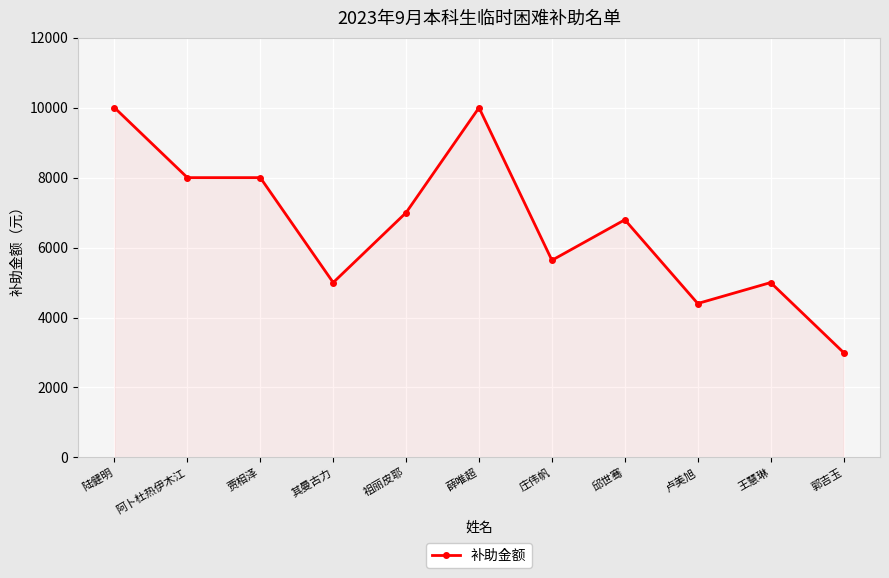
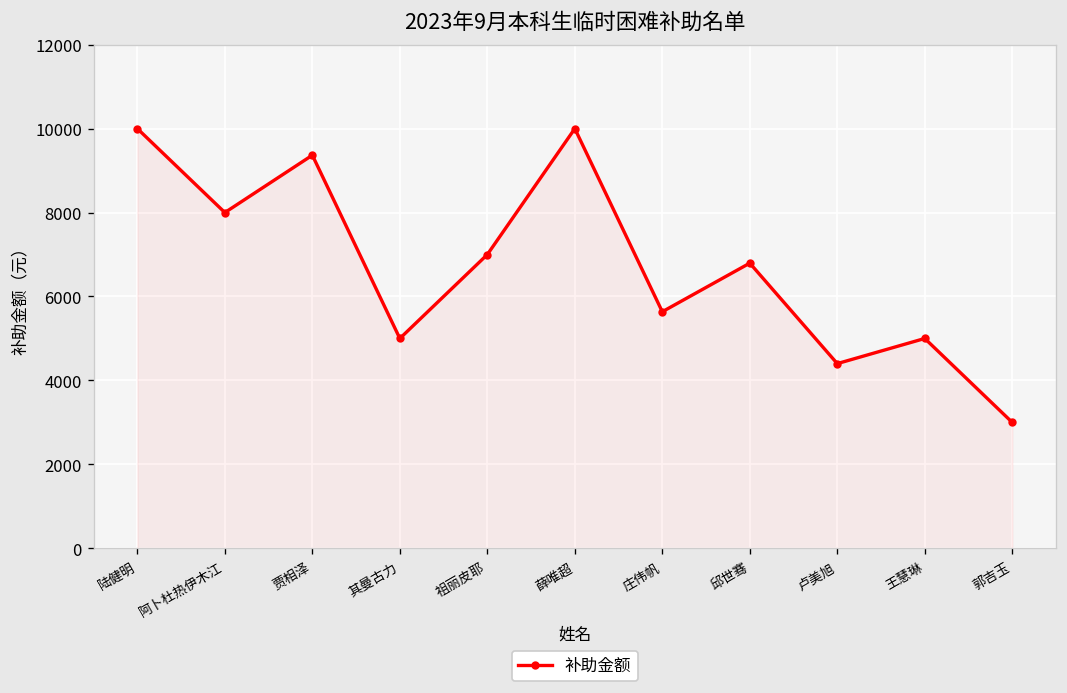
贾相泽: 8000 -> 9400
